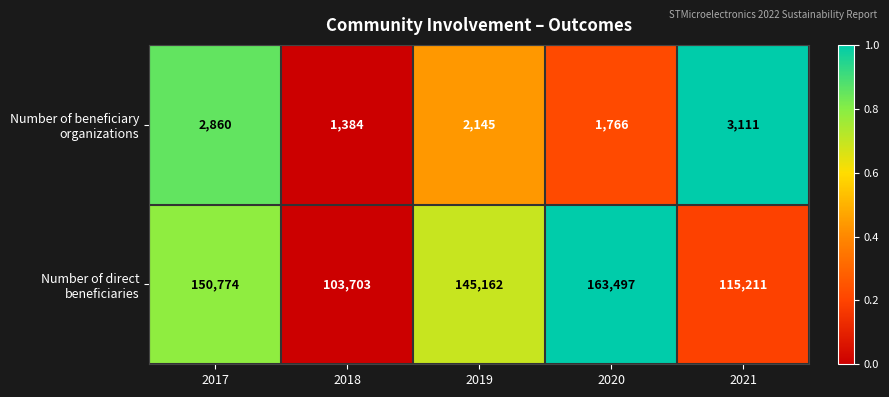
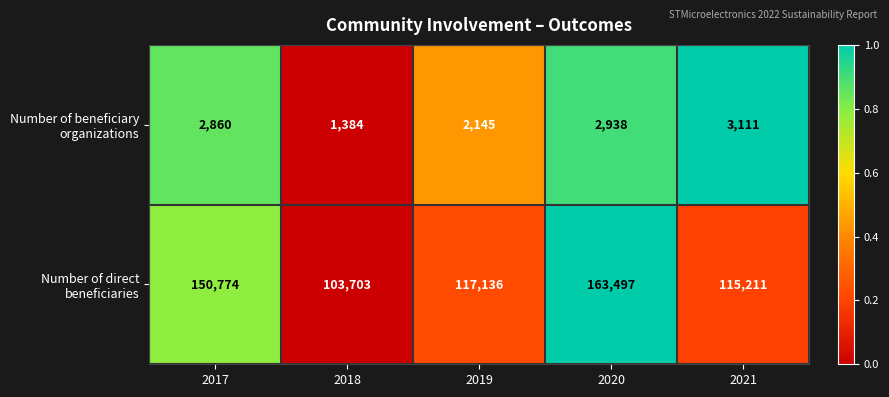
Number of beneficiary organizations, 2020: 1,766 -> 2,938
Number of direct beneficiaries, 2019: 145,162 -> 117,136
